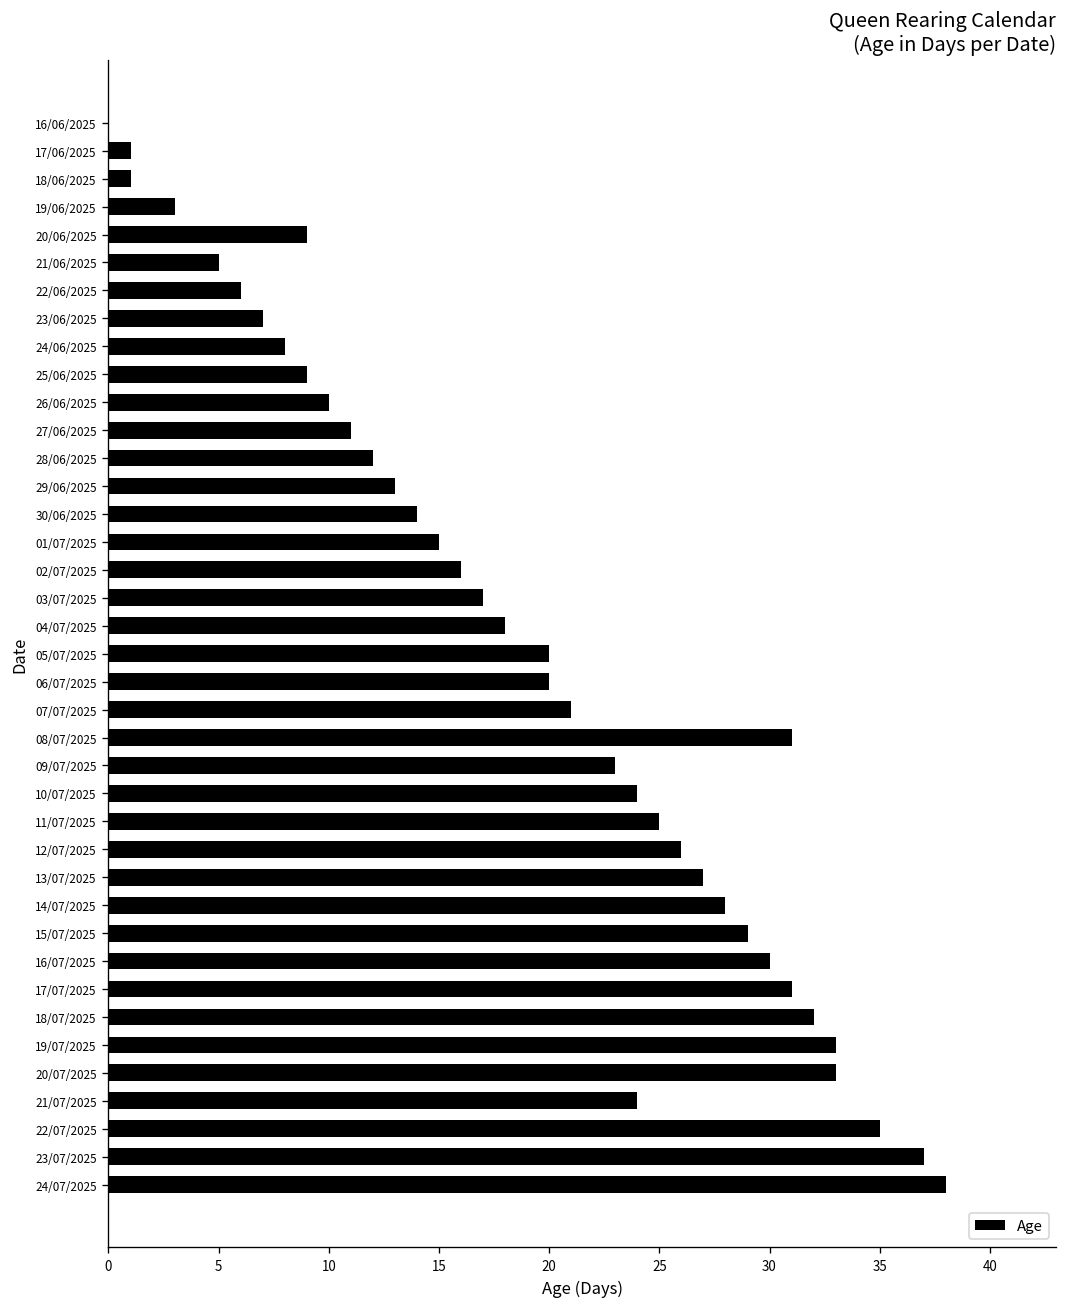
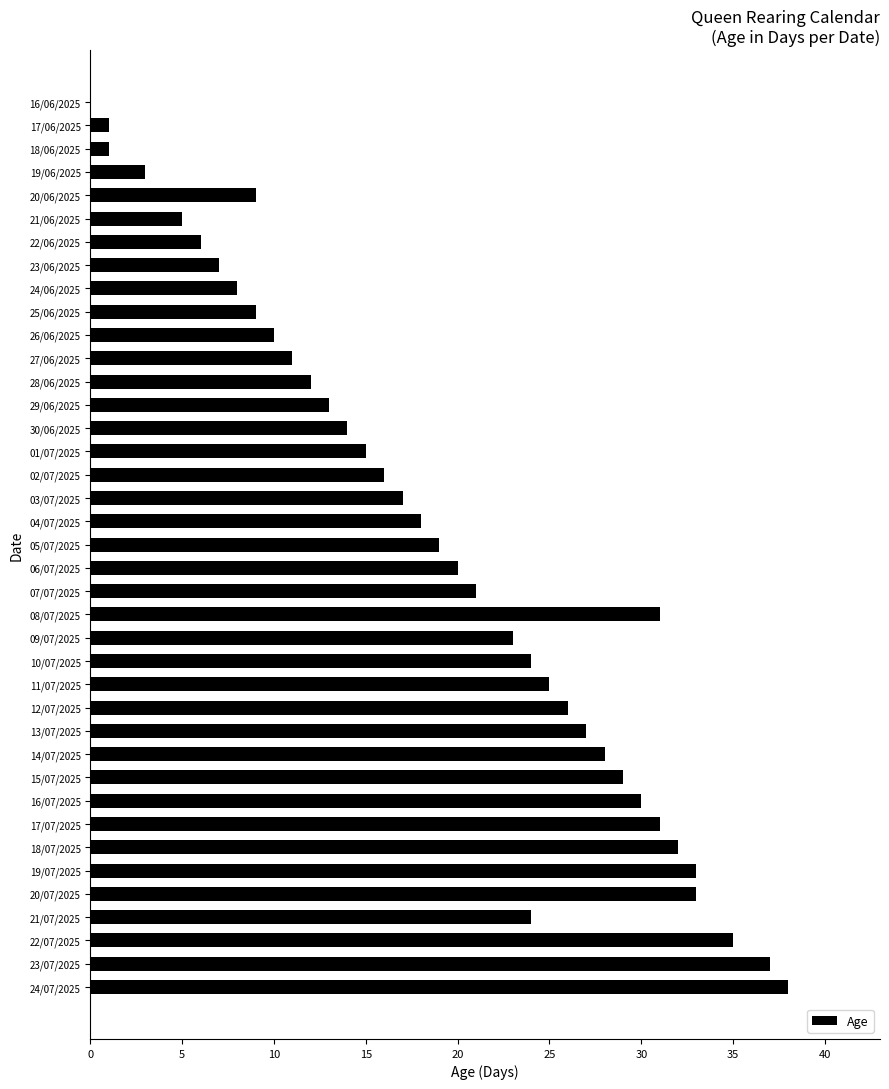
05/07/2025: 20 -> 19
